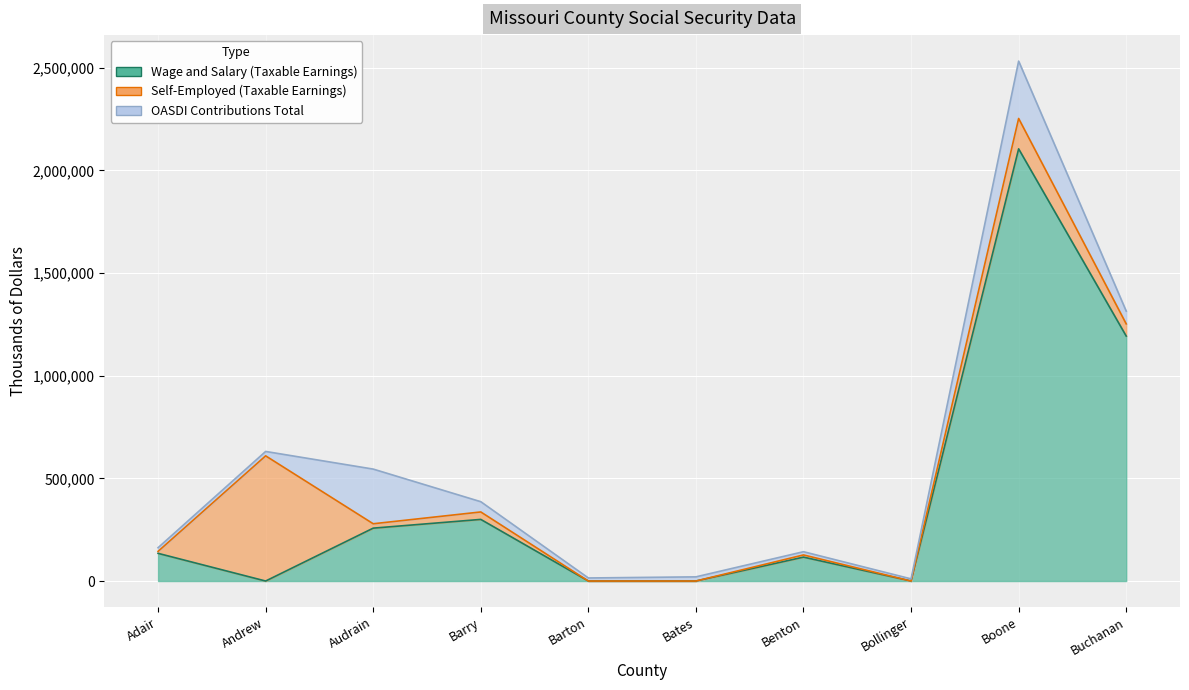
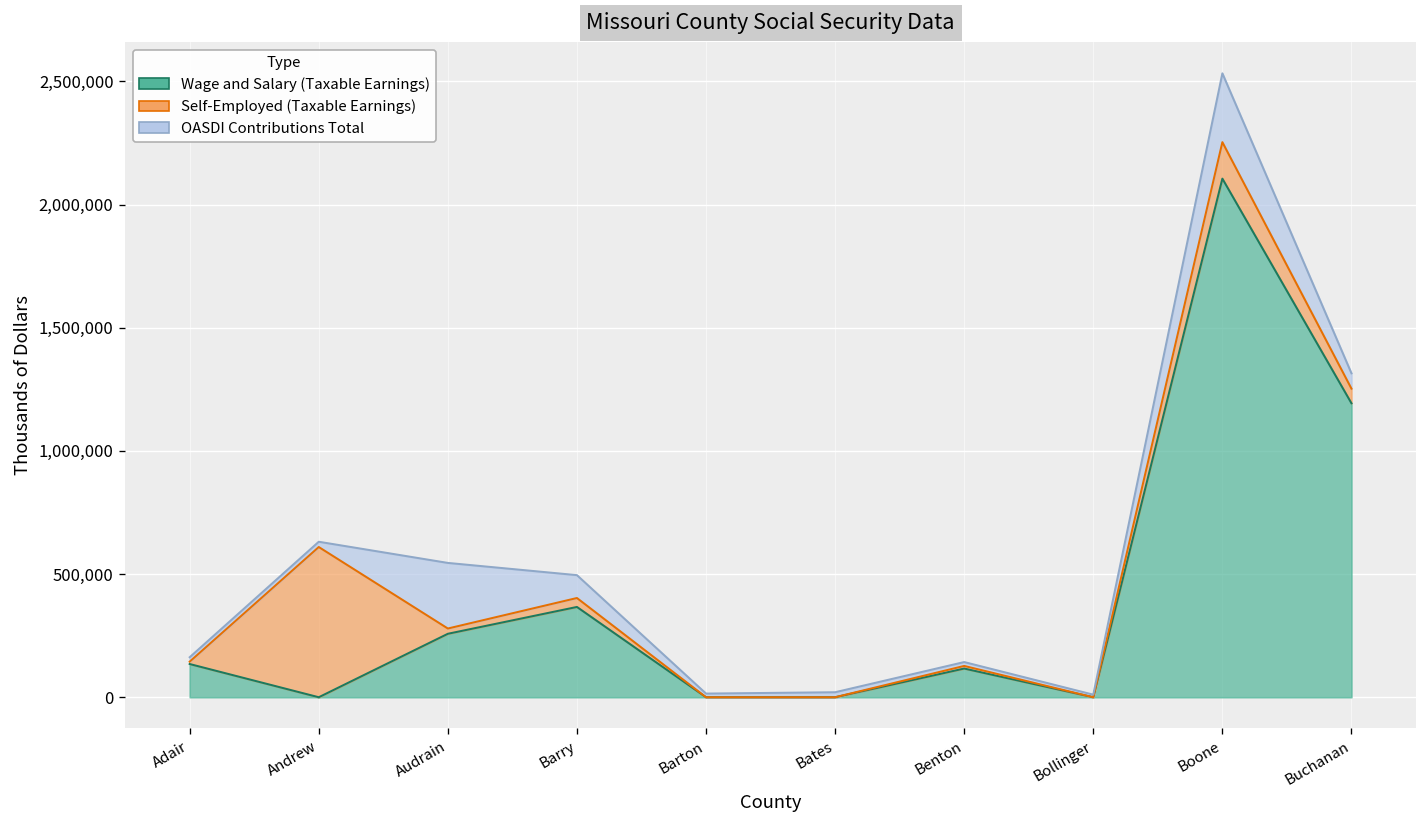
Wage and Salary (Taxable Earnings), Barry: 300,000 -> 370,000
OASDI Contributions Total, Barry: 50,000 -> 90,000
